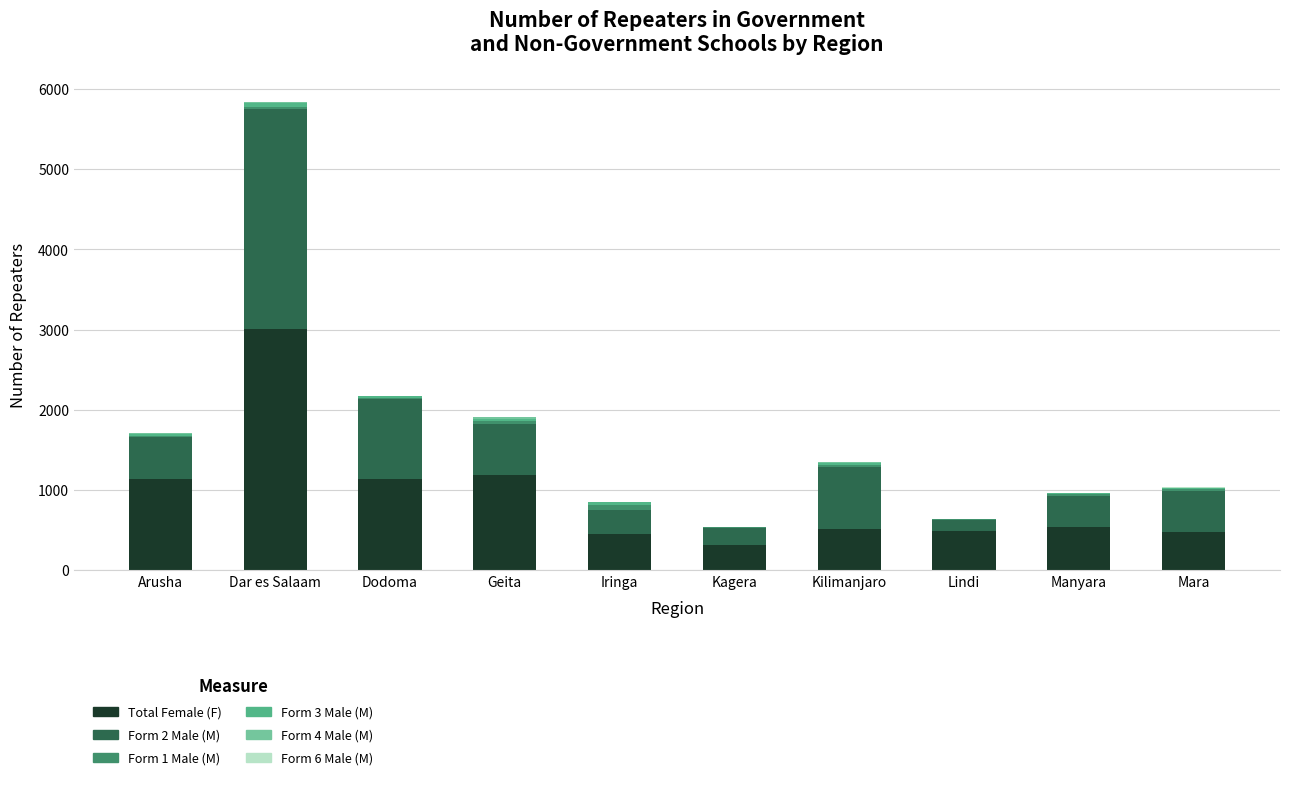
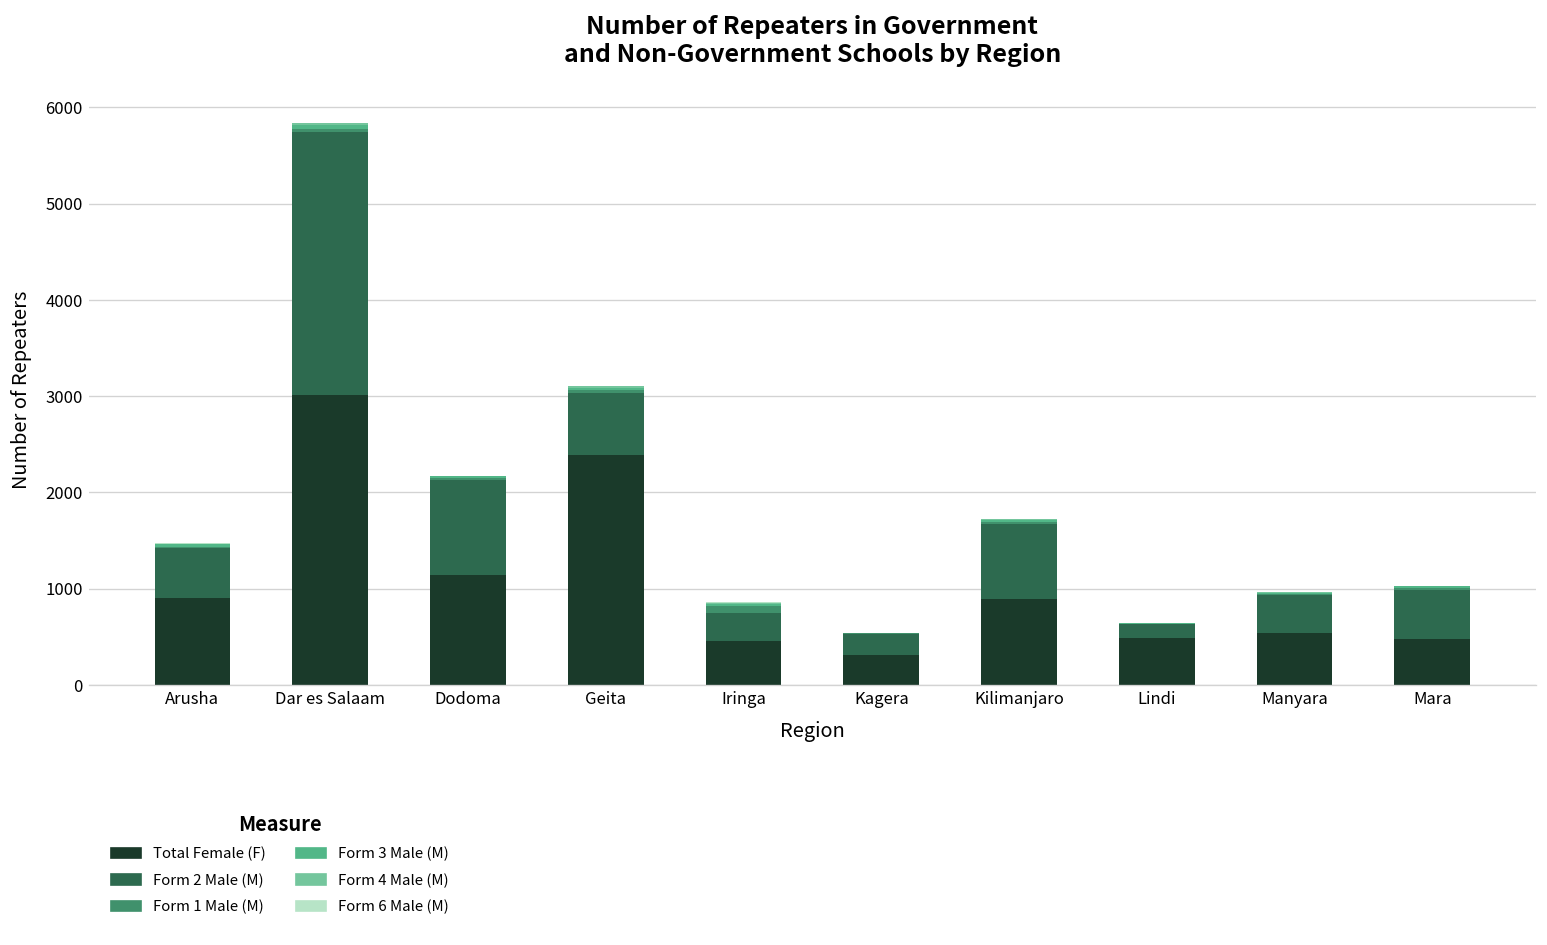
Total Female (F), Arusha: 1100 -> 900
Total Female (F), Geita: 1200 -> 2400
Total Female (F), Kilimanjaro: 500 -> 900
